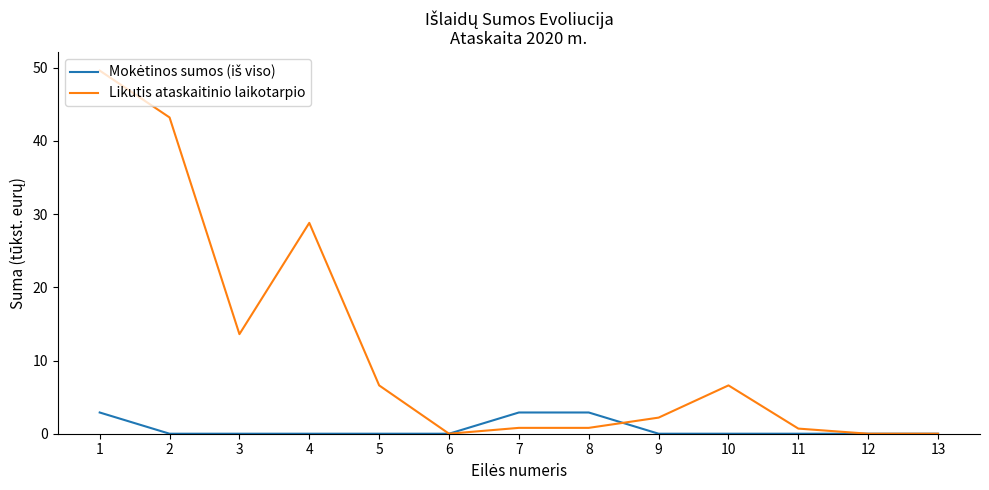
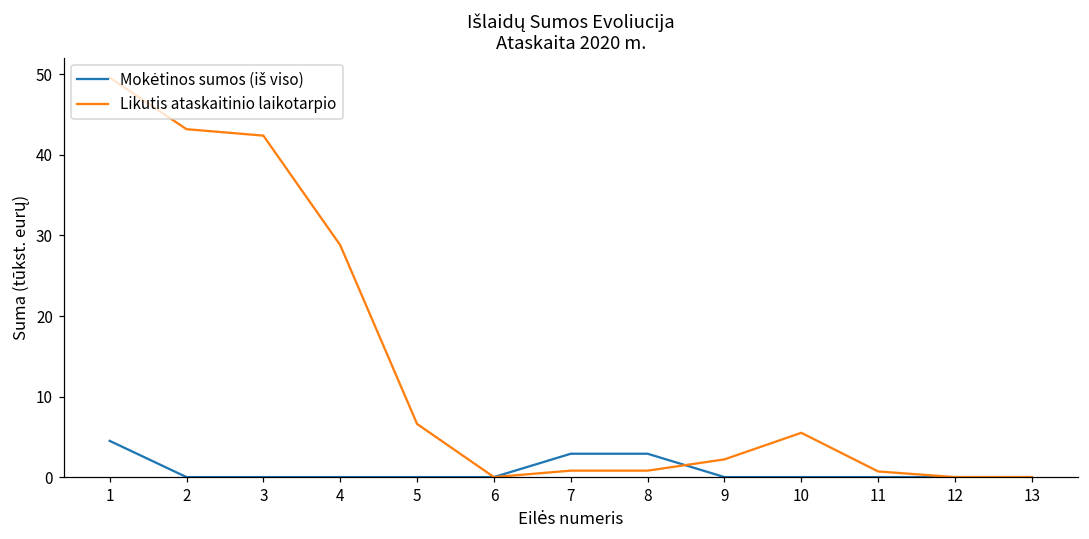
Mokėtinos sumos (iš viso), 1: 3 -> 5
Likutis ataskaitinio laikotarpio, 3: 14 -> 42
Likutis ataskaitinio laikotarpio, 10: 7 -> 6
